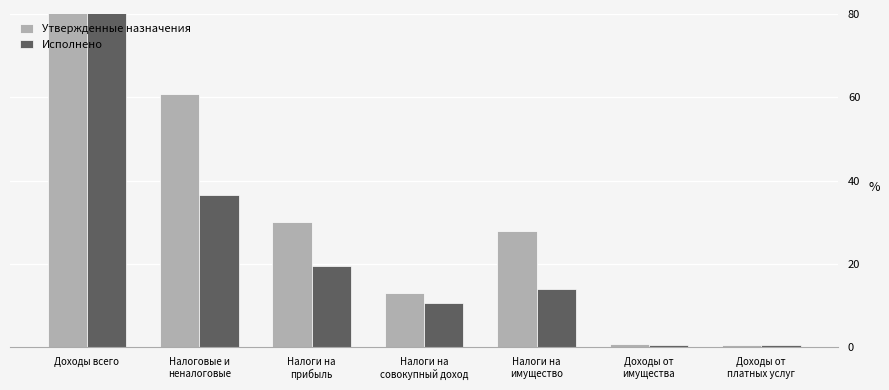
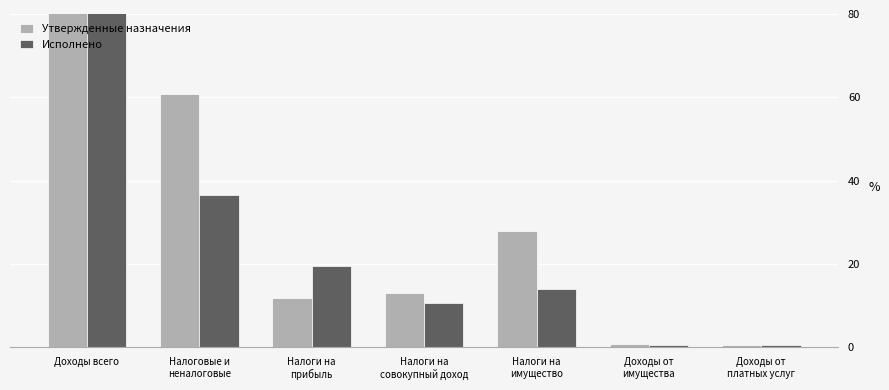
Утвержденные назначения, Налоги на прибыль: 30 -> 12
